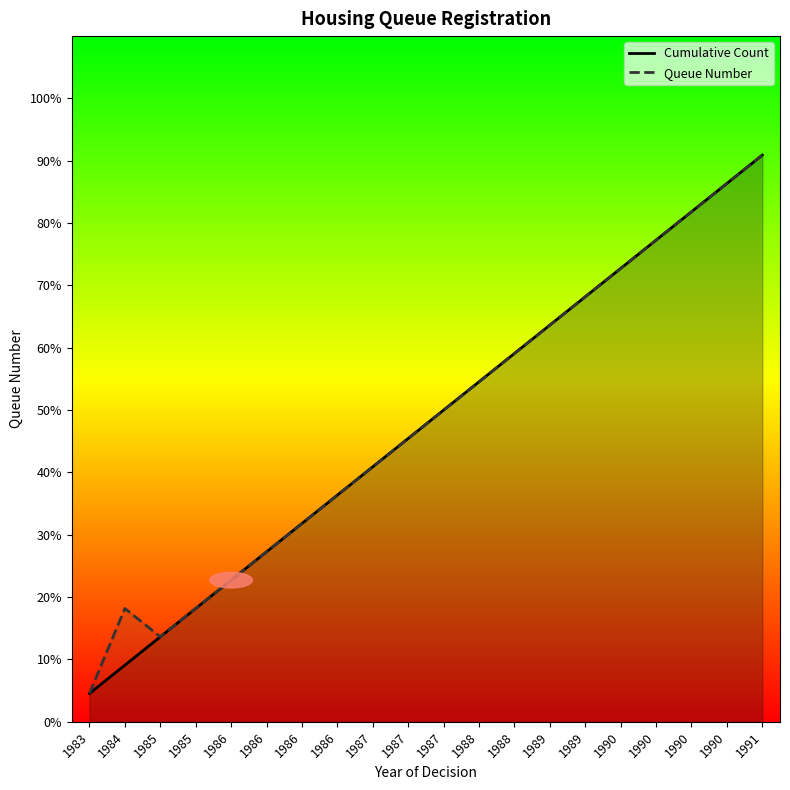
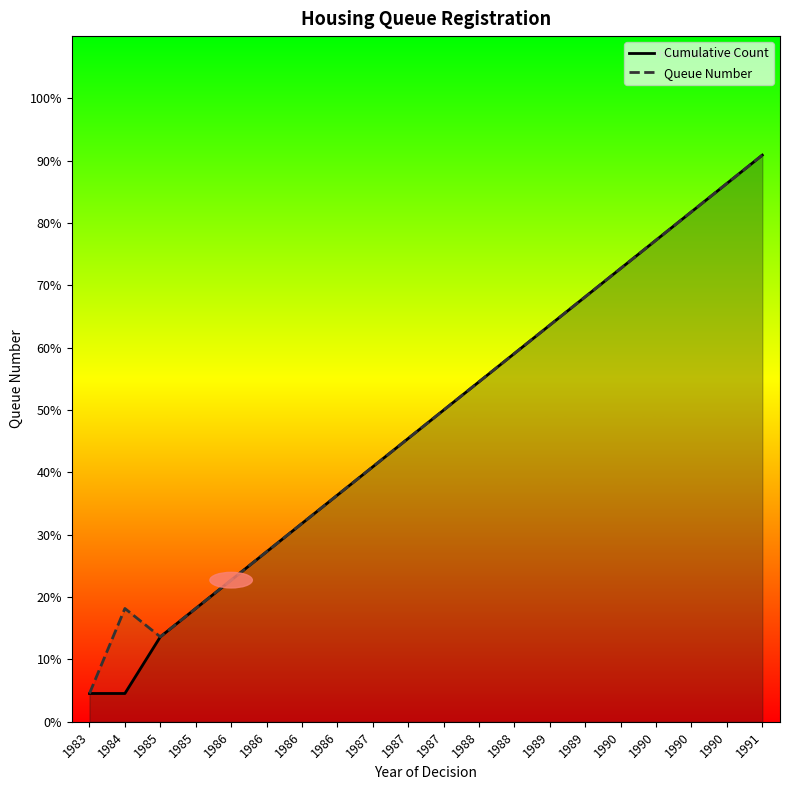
Cumulative Count, 1984: 9% -> 5%
